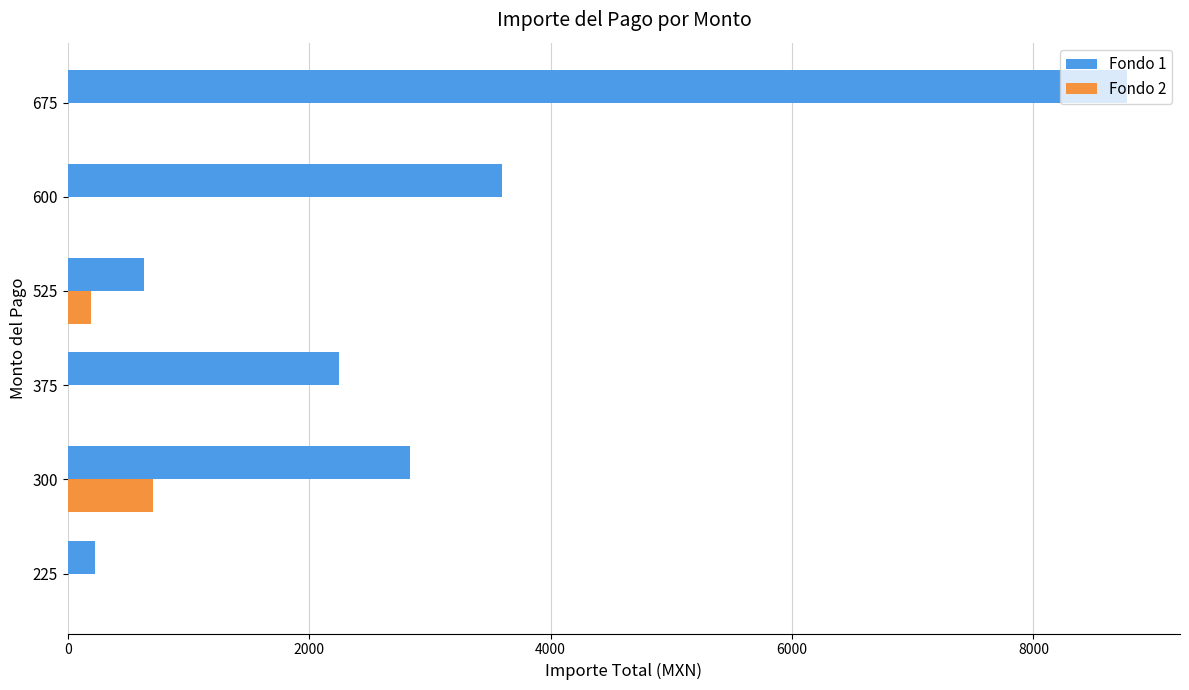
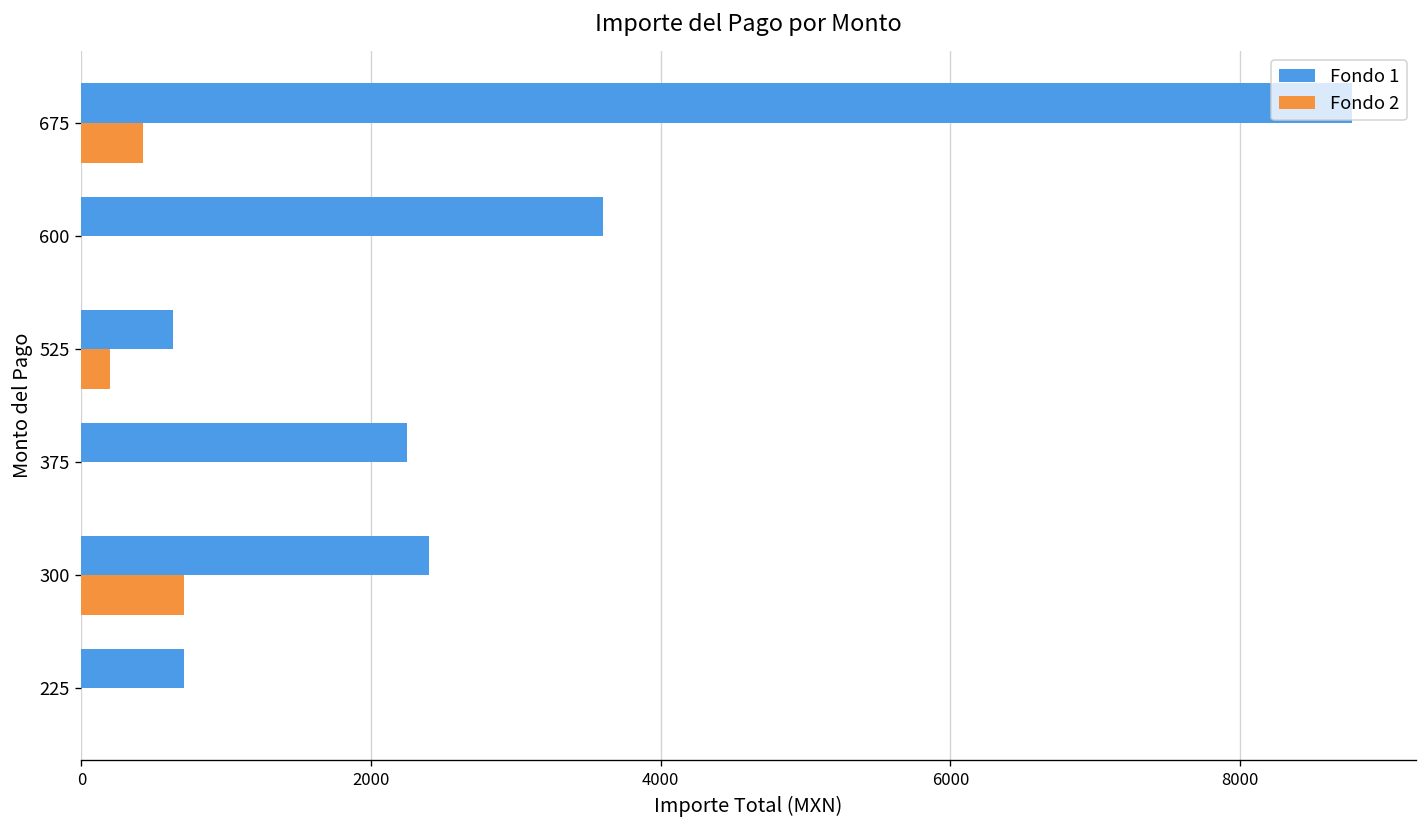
Fondo 2, 675: 0 -> 430
Fondo 1, 300: 2830 -> 2400
Fondo 1, 225: 230 -> 710
